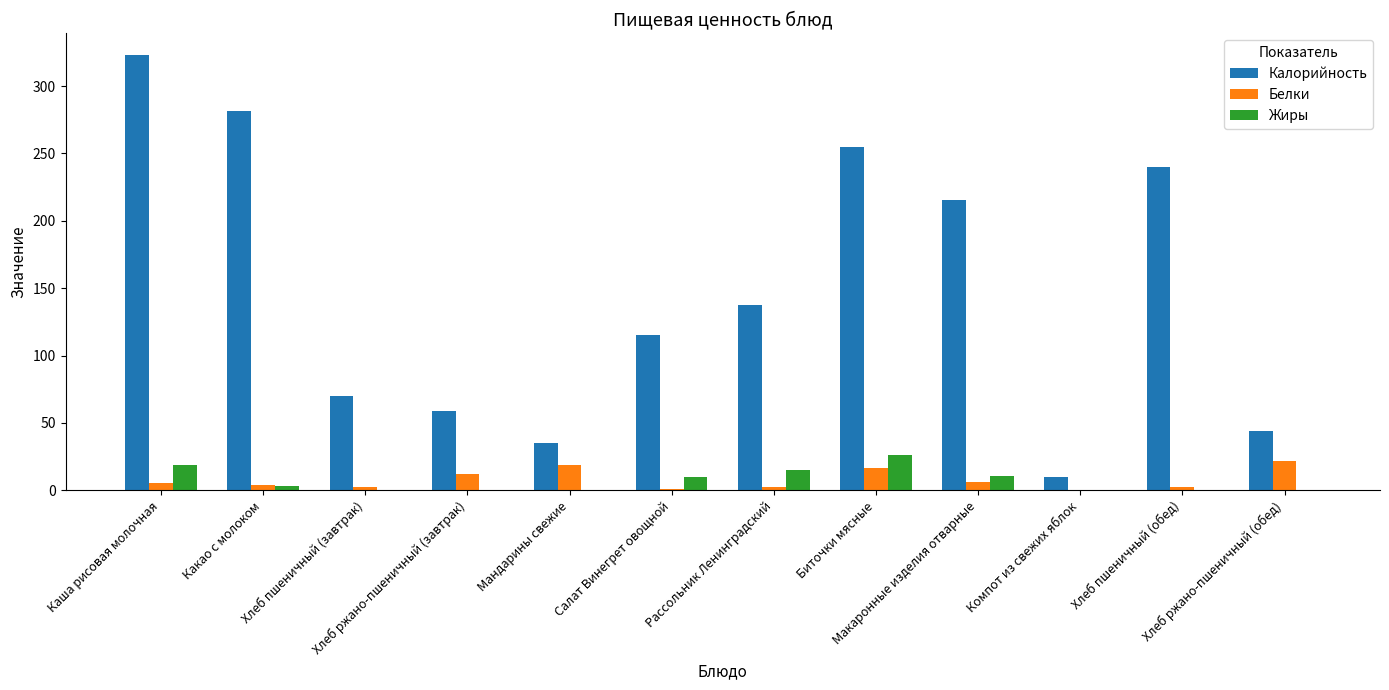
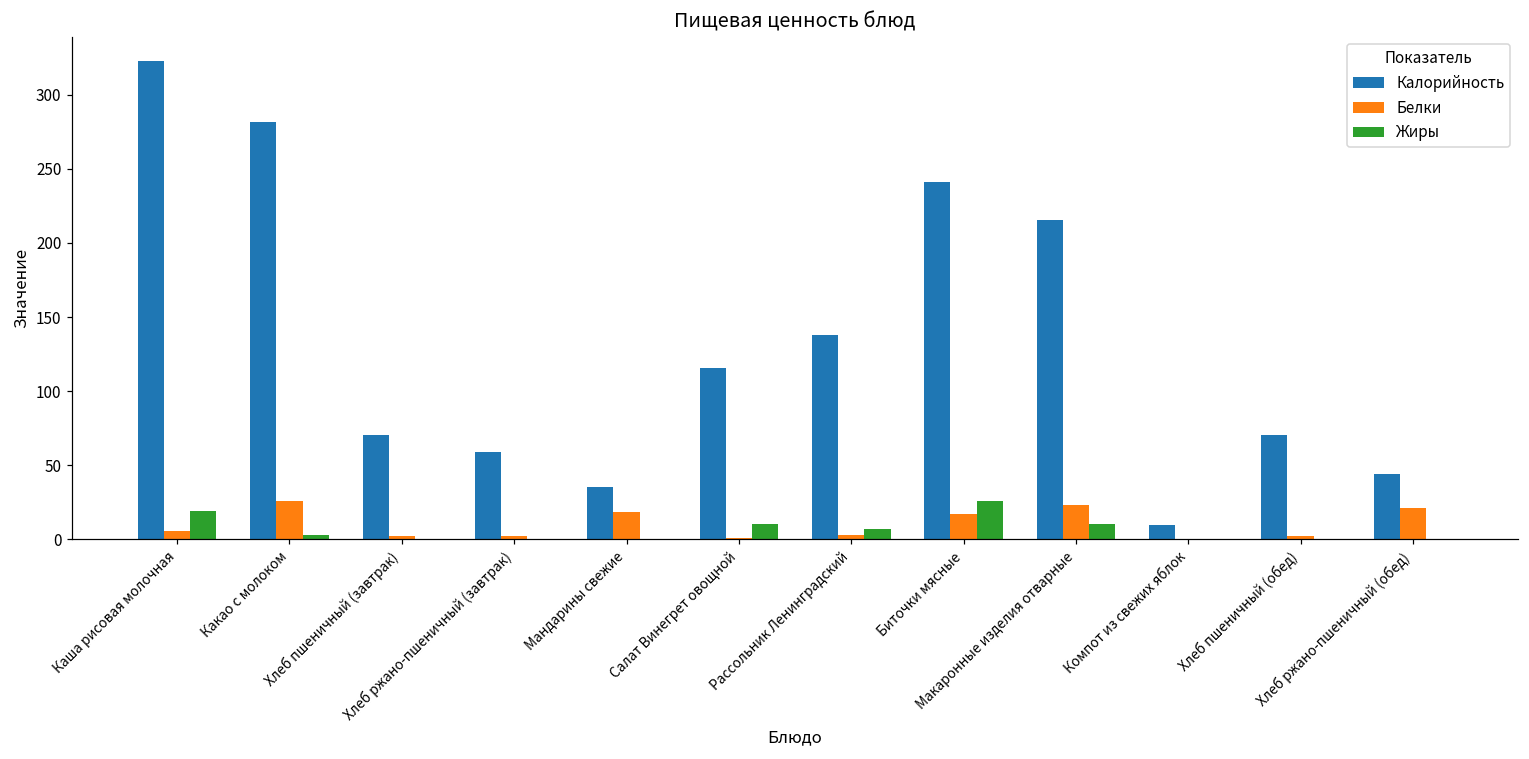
Белки, Какао с молоком: 4 -> 26
Белки, Хлеб ржано-пшеничный (завтрак): 12 -> 2
Жиры, Рассольник Ленинградский: 15 -> 7
Калорийность, Биточки мясные: 255 -> 241
Белки, Макаронные изделия отварные: 7 -> 23
Калорийность, Хлеб пшеничный (обед): 240 -> 70
